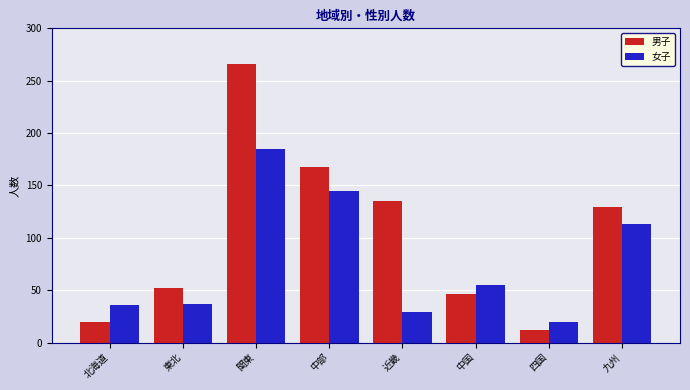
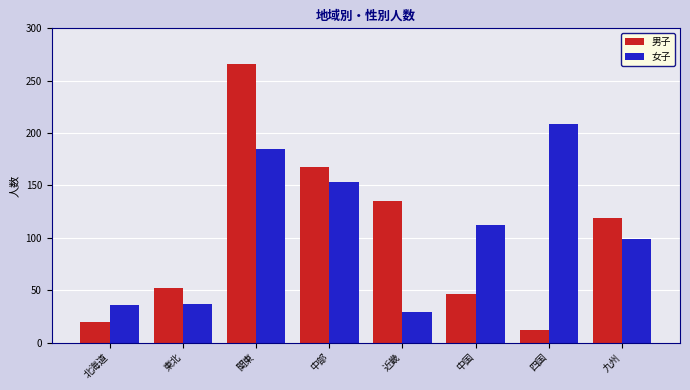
女子, 中部: 145 -> 153
女子, 中国: 55 -> 112
女子, 四国: 20 -> 209
男子, 九州: 129 -> 119
女子, 九州: 113 -> 99
